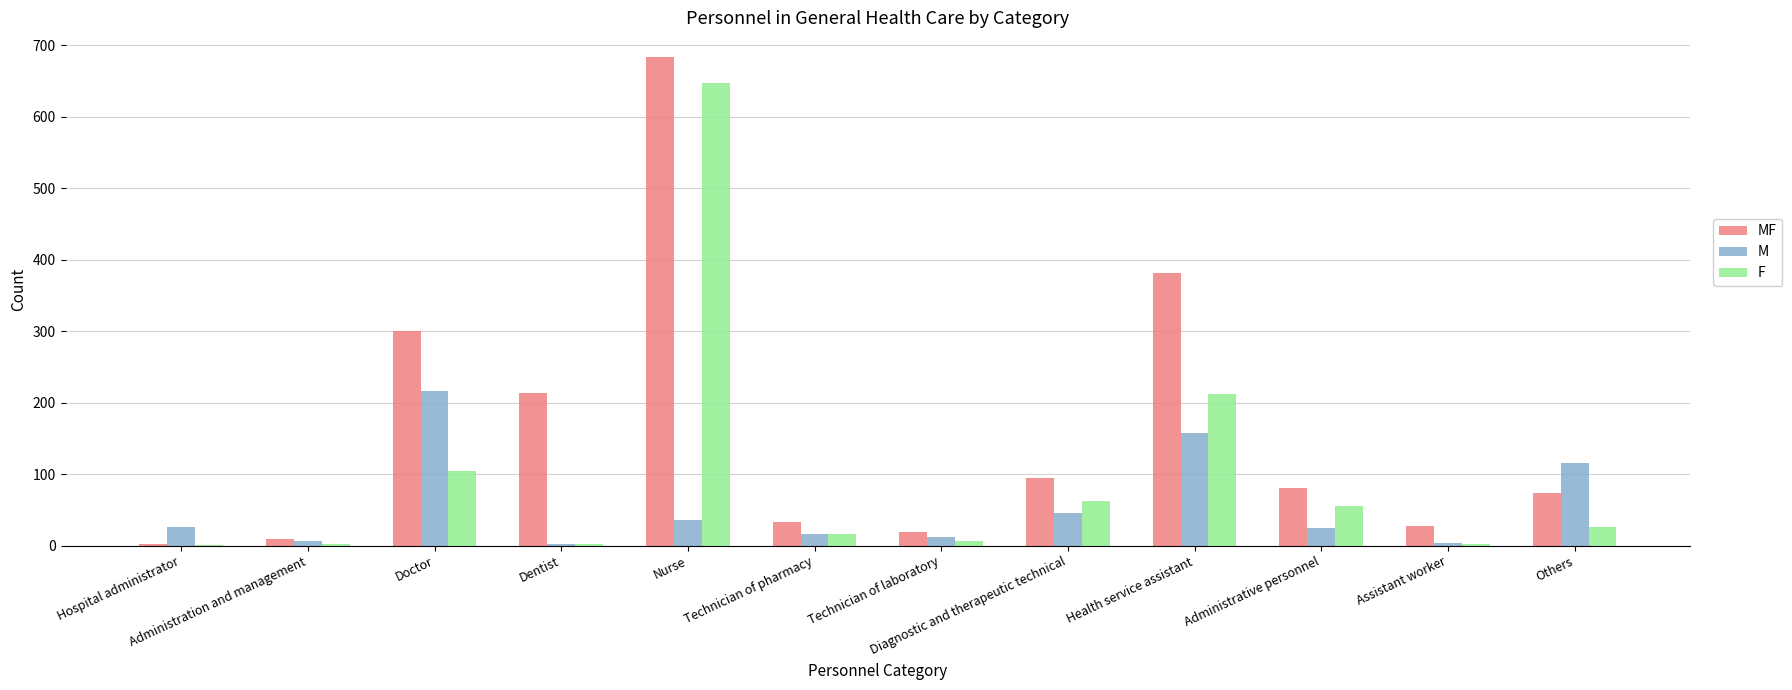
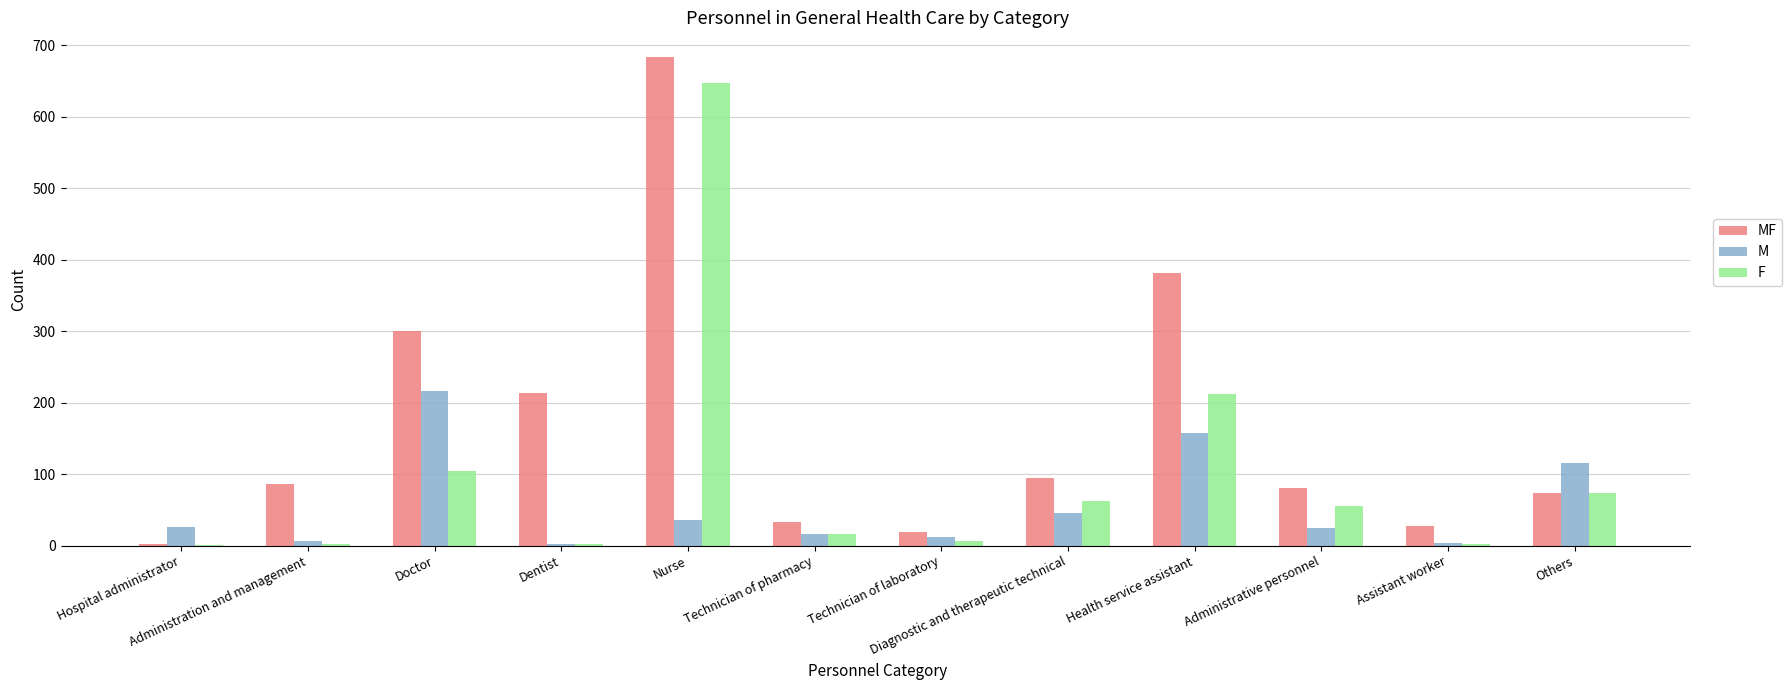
MF, Administration and management: 10 -> 90
F, Others: 30 -> 70
